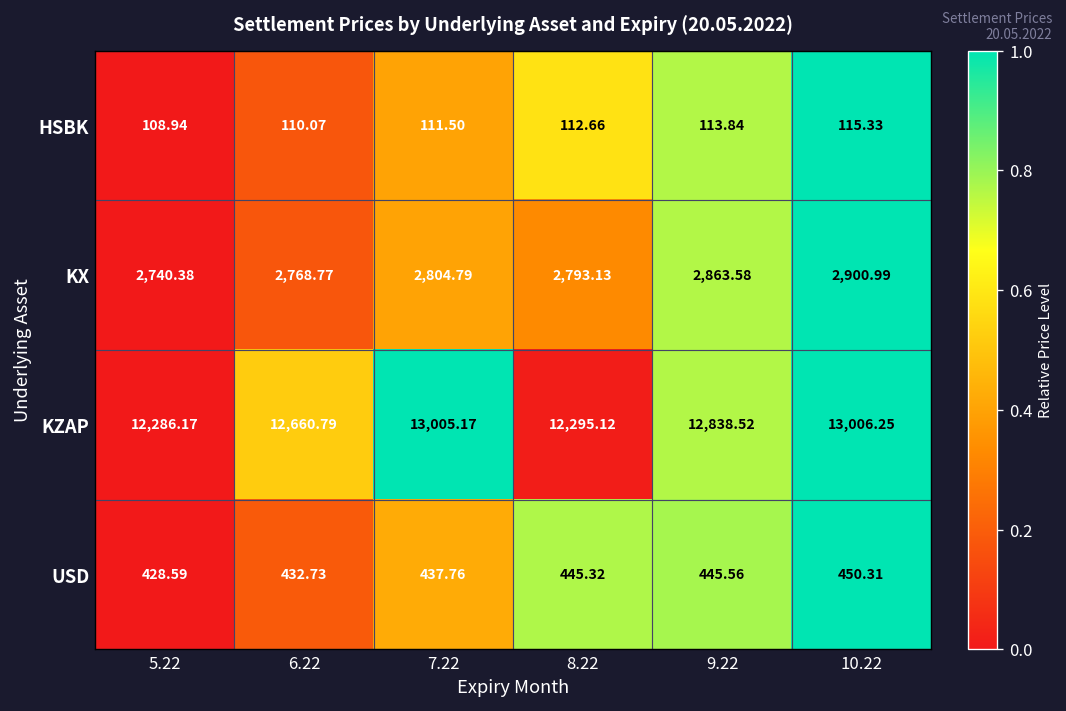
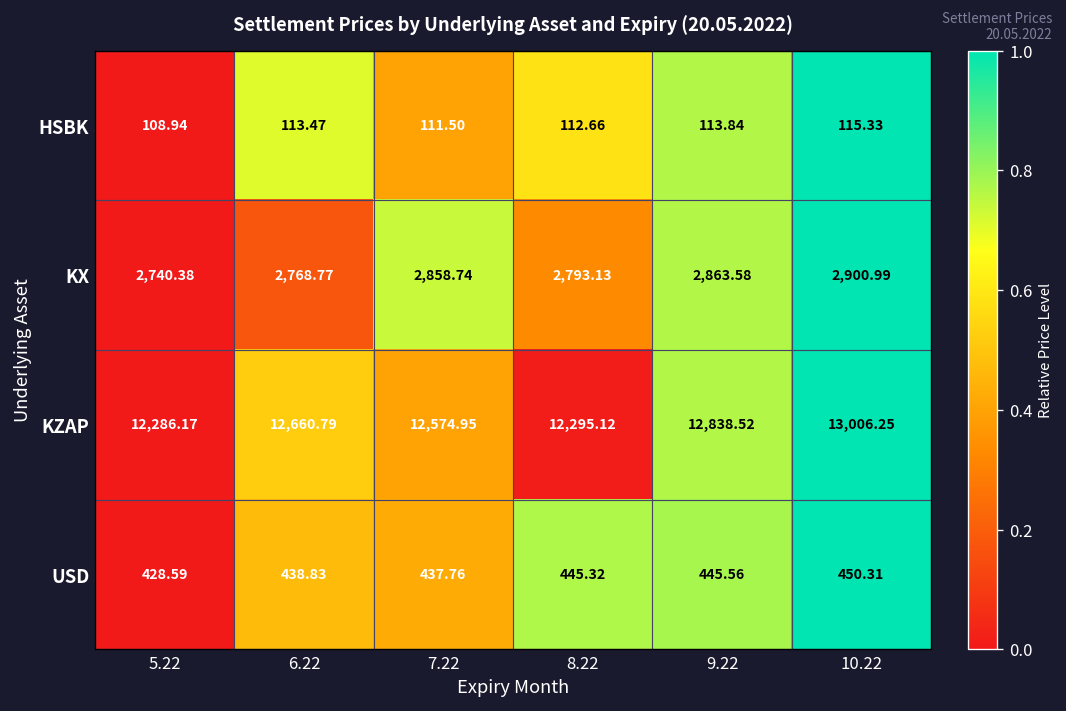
HSBK, 6.22: 110.07 -> 113.47
KX, 7.22: 2,804.79 -> 2,858.74
KZAP, 7.22: 13,005.17 -> 12,574.95
USD, 6.22: 432.73 -> 438.83
